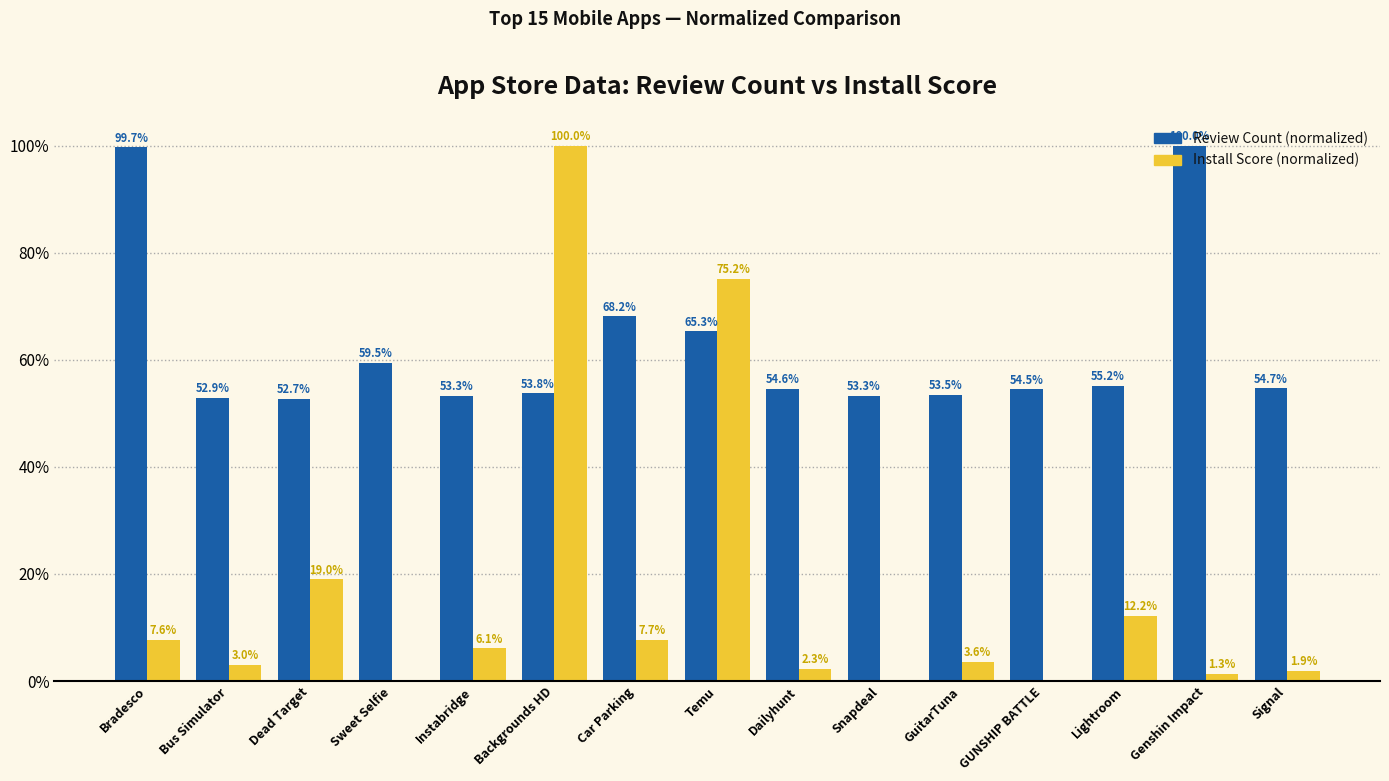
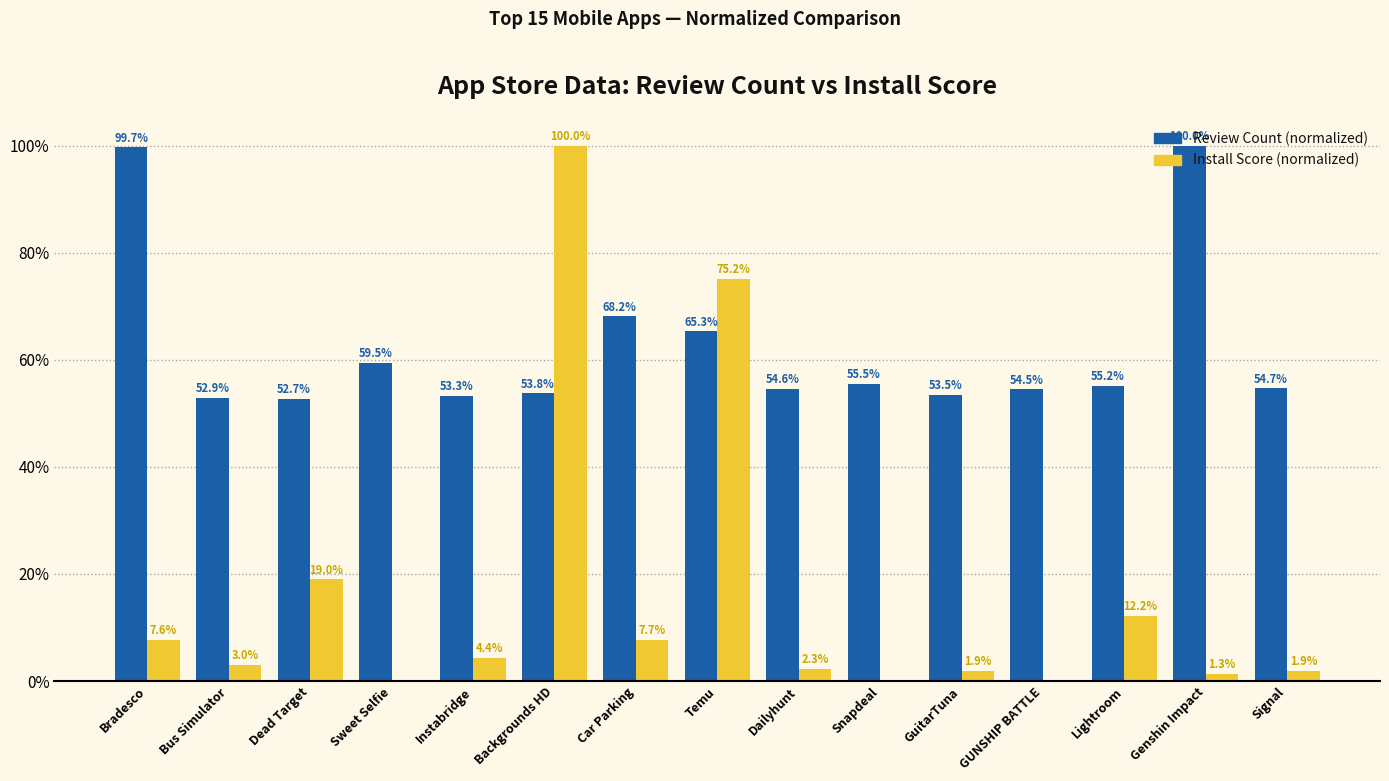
Install Score (normalized), Instabridge: 6.1% -> 4.4%
Review Count (normalized), Snapdeal: 53.3% -> 55.5%
Install Score (normalized), GuitarTuna: 3.6% -> 1.9%
